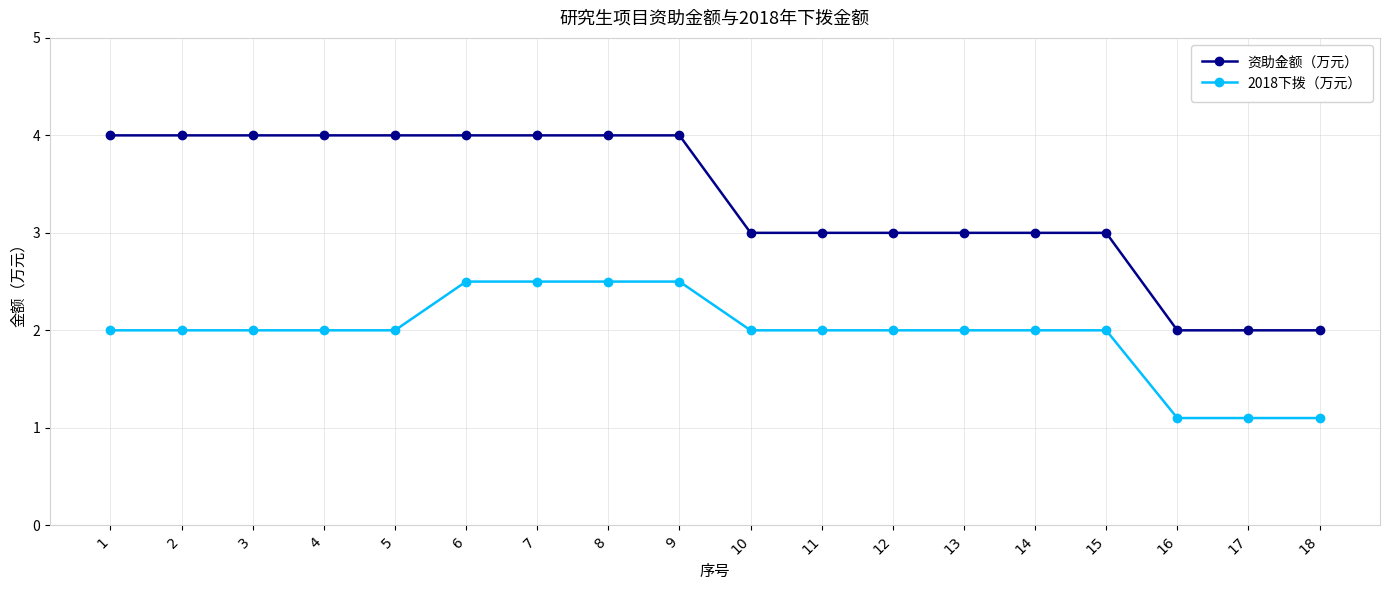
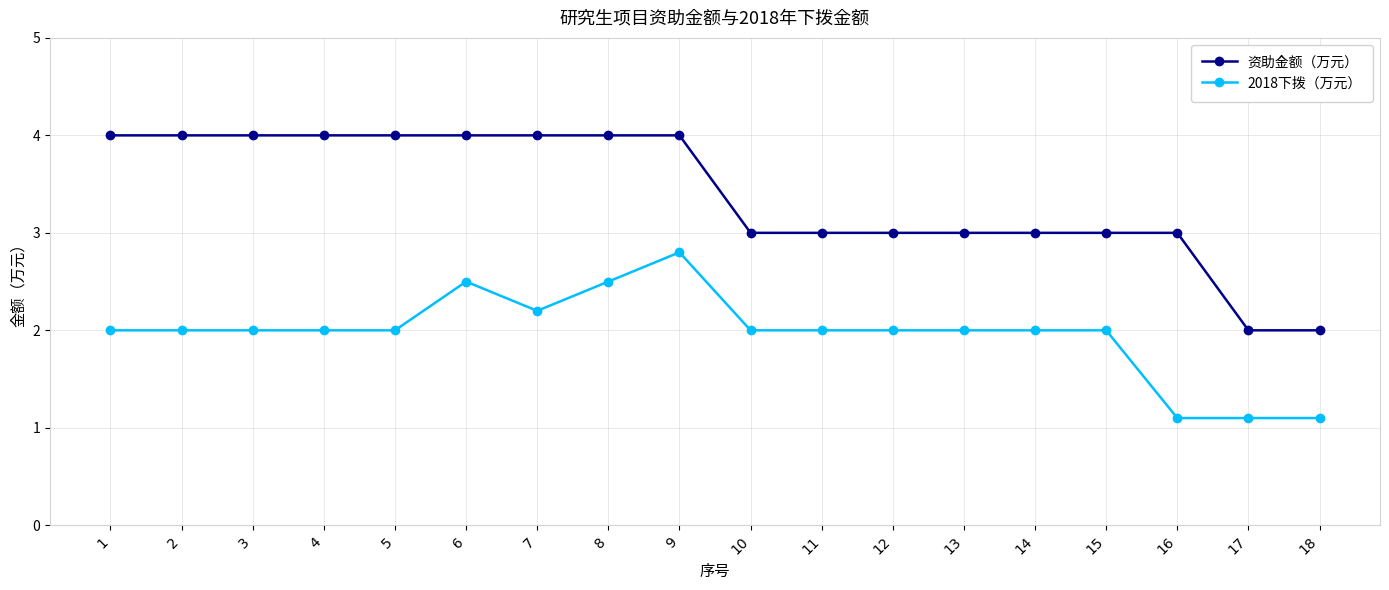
2018下拨（万元）, 7: 2.5 -> 2.2
2018下拨（万元）, 9: 2.5 -> 2.8
资助金额（万元）, 16: 2 -> 3
